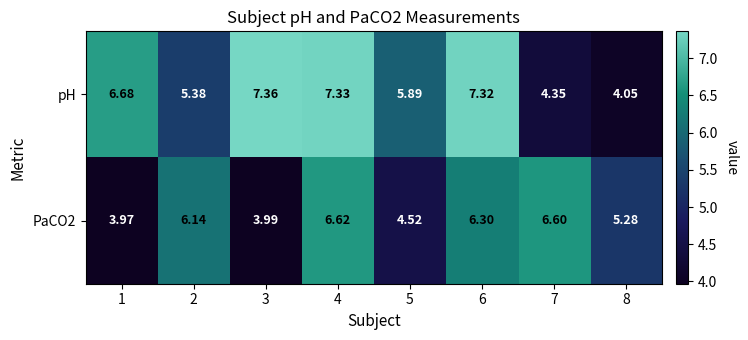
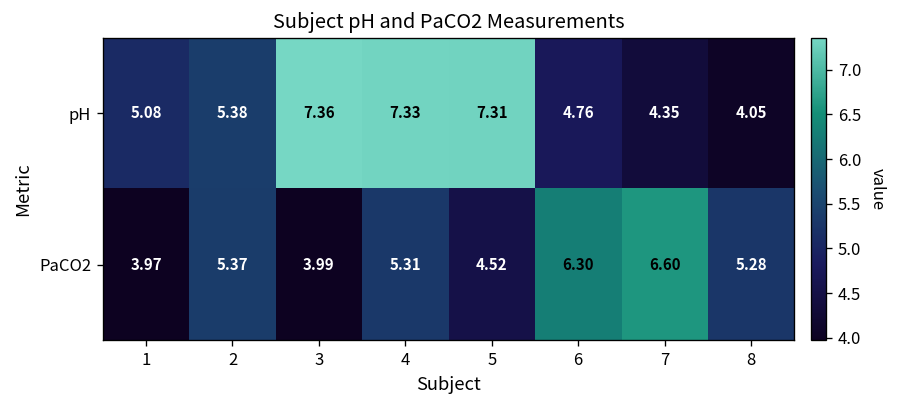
pH, 1: 6.68 -> 5.08
pH, 5: 5.89 -> 7.31
pH, 6: 7.32 -> 4.76
PaCO2, 2: 6.14 -> 5.37
PaCO2, 4: 6.62 -> 5.31
